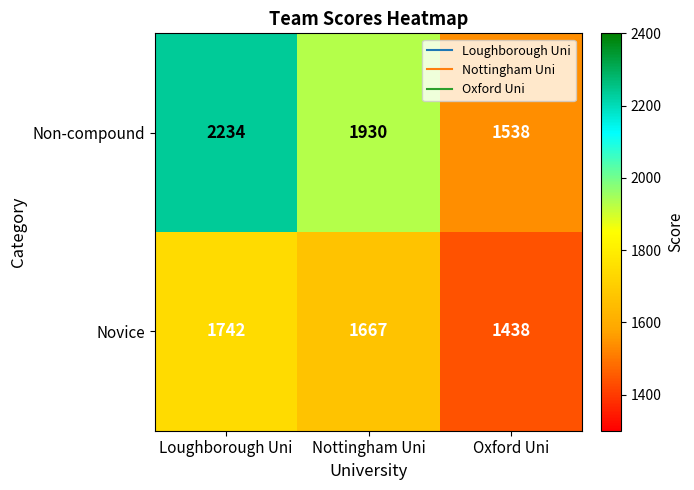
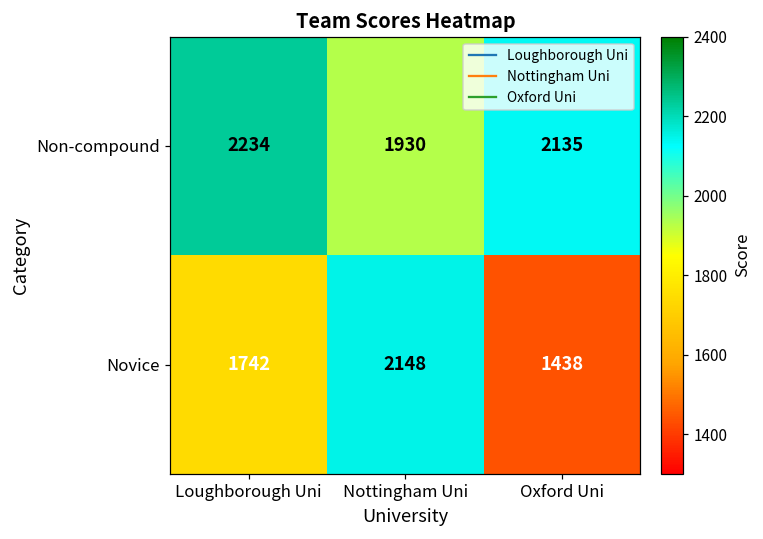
Non-compound, Oxford Uni: 1538 -> 2135
Novice, Nottingham Uni: 1667 -> 2148
